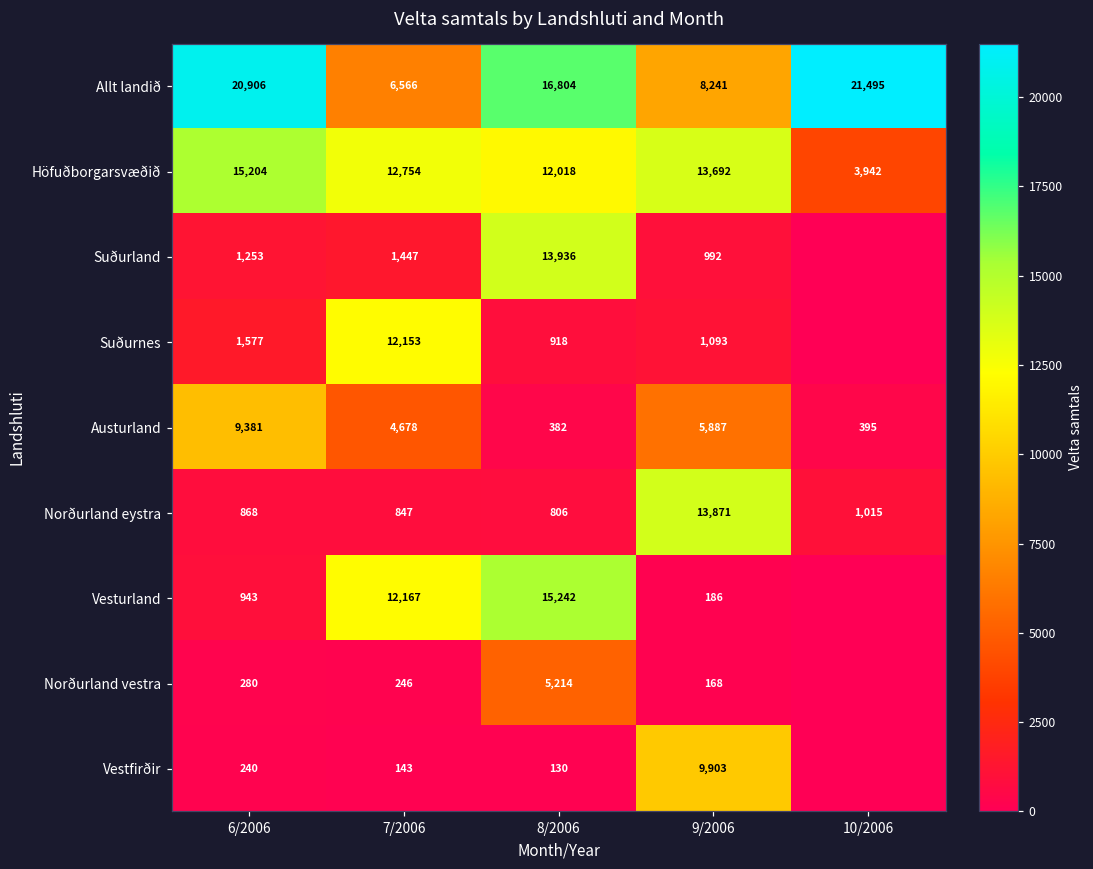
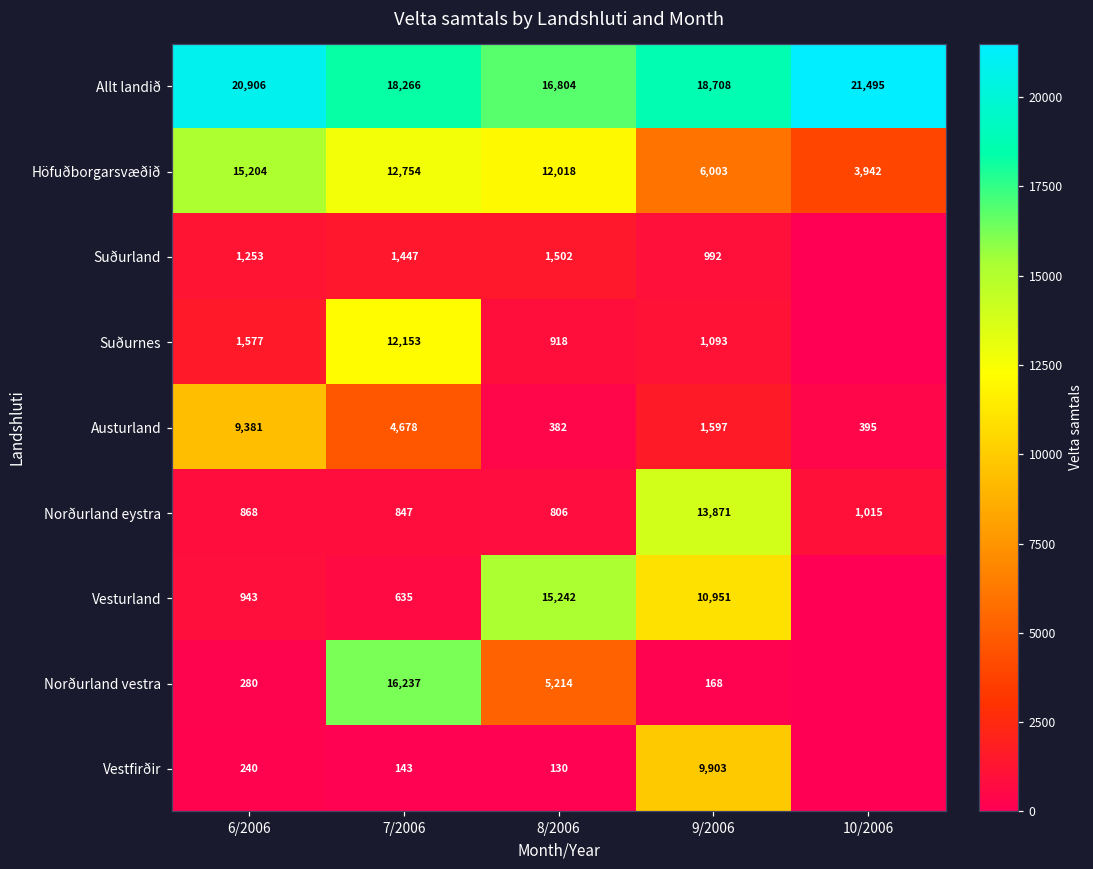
Allt landið, 7/2006: 6,566 -> 18,266
Allt landið, 9/2006: 8,241 -> 18,708
Höfuðborgarsvæðið, 9/2006: 13,692 -> 6,003
Suðurland, 8/2006: 13,936 -> 1,502
Austurland, 9/2006: 5,887 -> 1,597
Vesturland, 7/2006: 12,167 -> 635
Vesturland, 9/2006: 186 -> 10,951
Norðurland vestra, 7/2006: 246 -> 16,237
